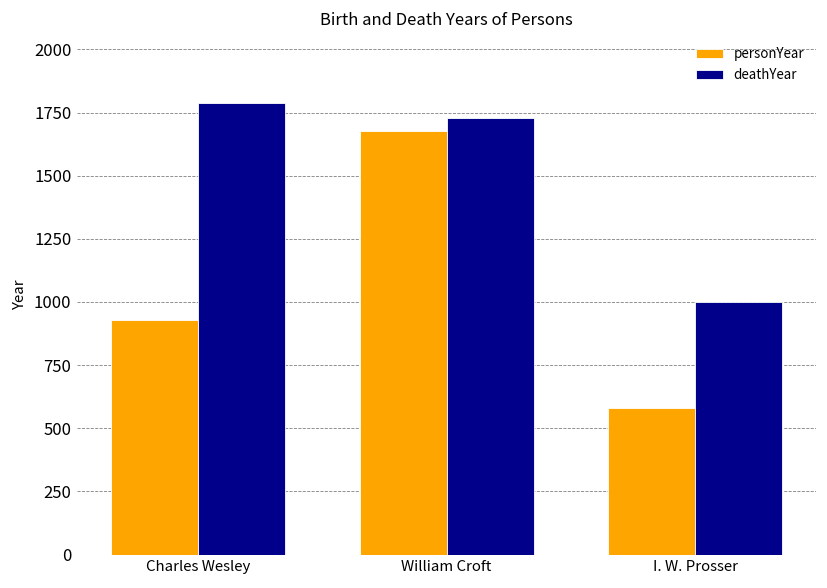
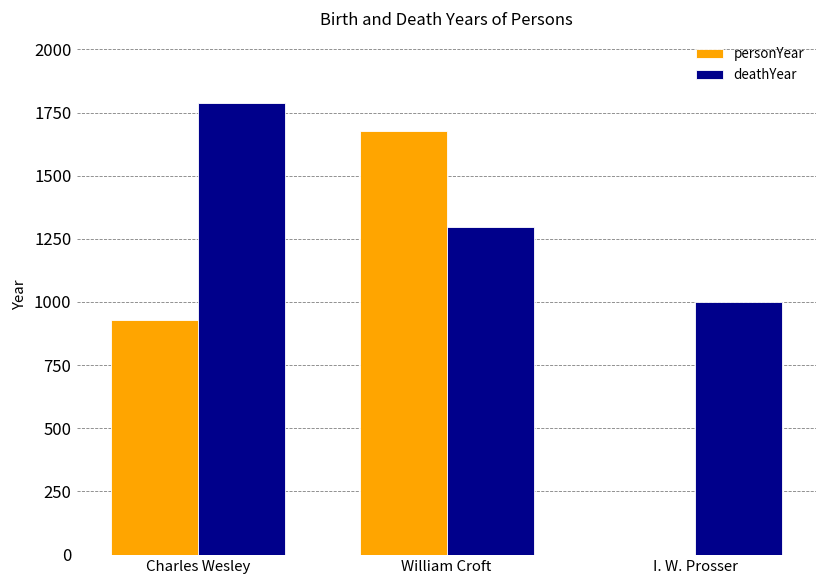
deathYear, William Croft: 1730 -> 1300
personYear, I. W. Prosser: 580 -> 0
